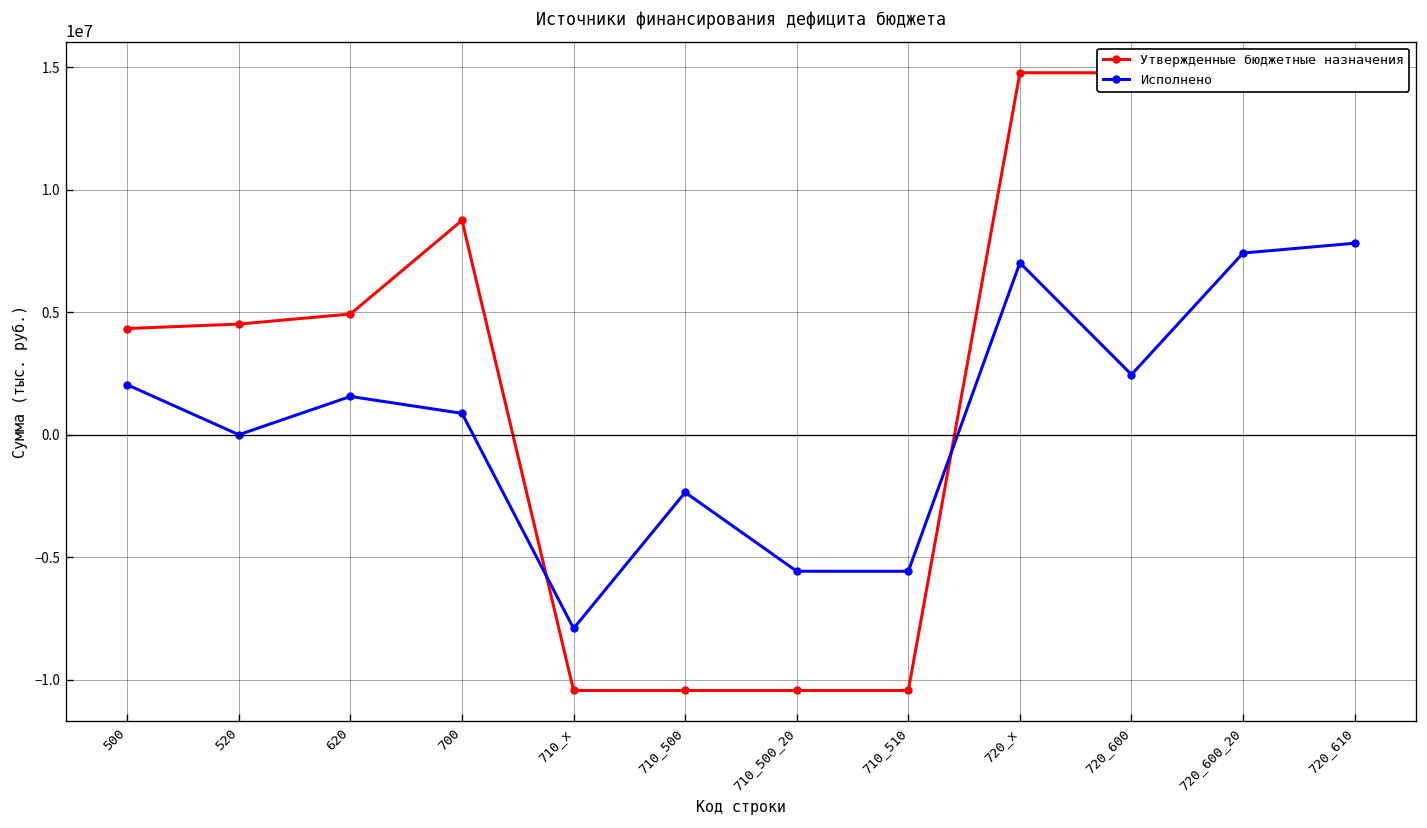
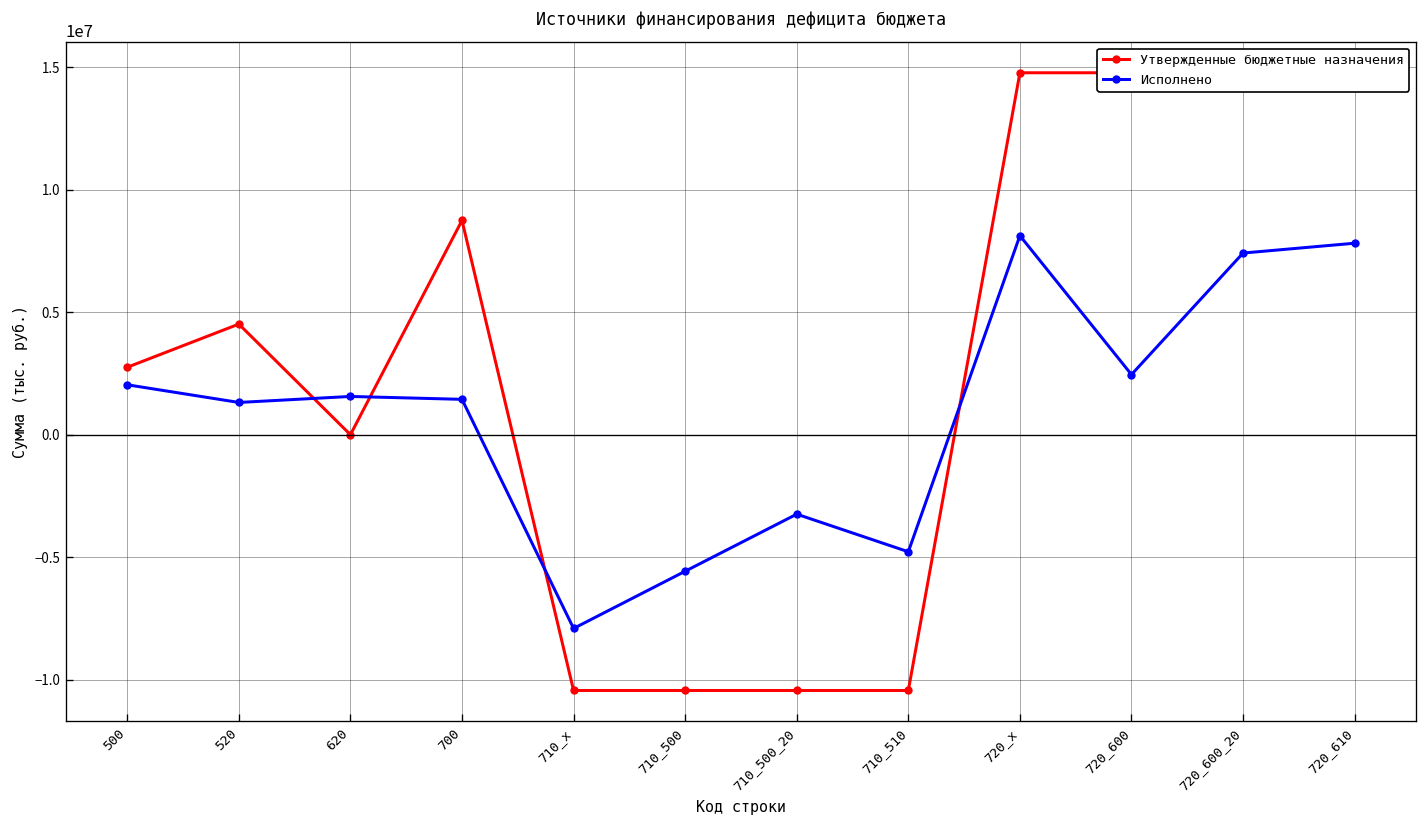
Утвержденные бюджетные назначения, 500: 4300000 -> 2800000
Исполнено, 520: 0 -> 1300000
Утвержденные бюджетные назначения, 620: 4900000 -> 0
Исполнено, 700: 900000 -> 1400000
Исполнено, 710_500: -2400000 -> -5600000
Исполнено, 710_500_20: -5600000 -> -3200000
Исполнено, 710_510: -5600000 -> -4800000
Исполнено, 720_x: 7000000 -> 8100000
